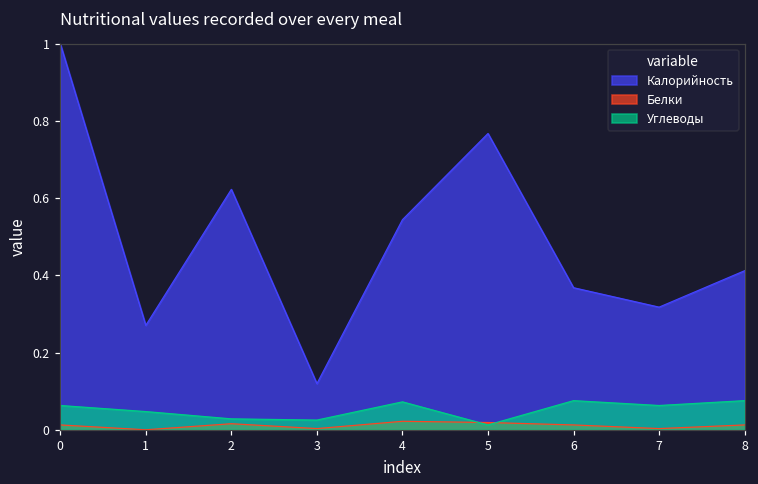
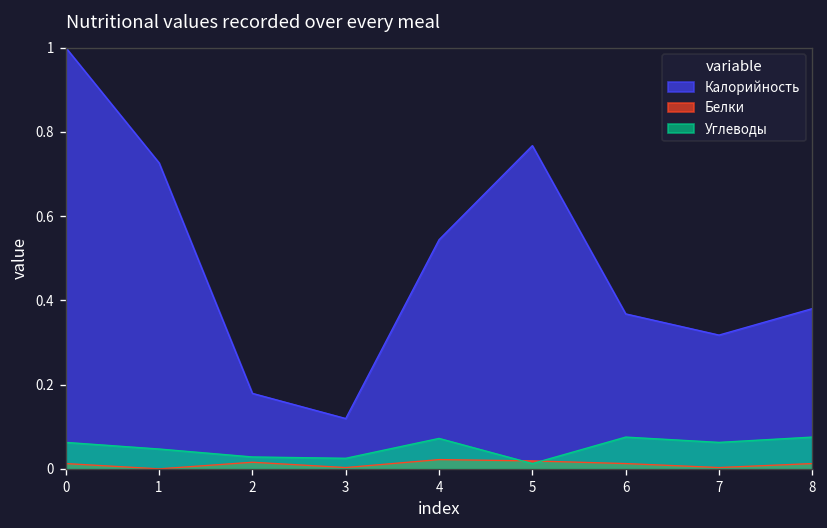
Калорийность, 1: 0.27 -> 0.73
Калорийность, 2: 0.62 -> 0.18
Калорийность, 8: 0.41 -> 0.38
